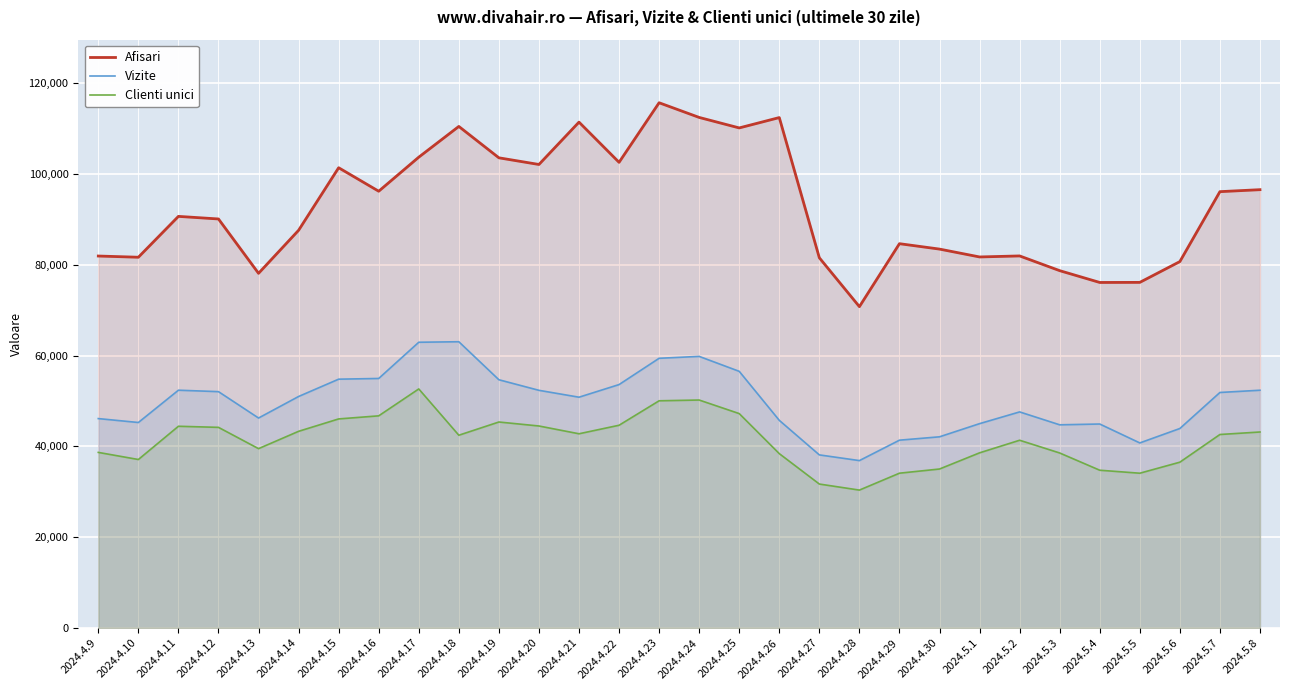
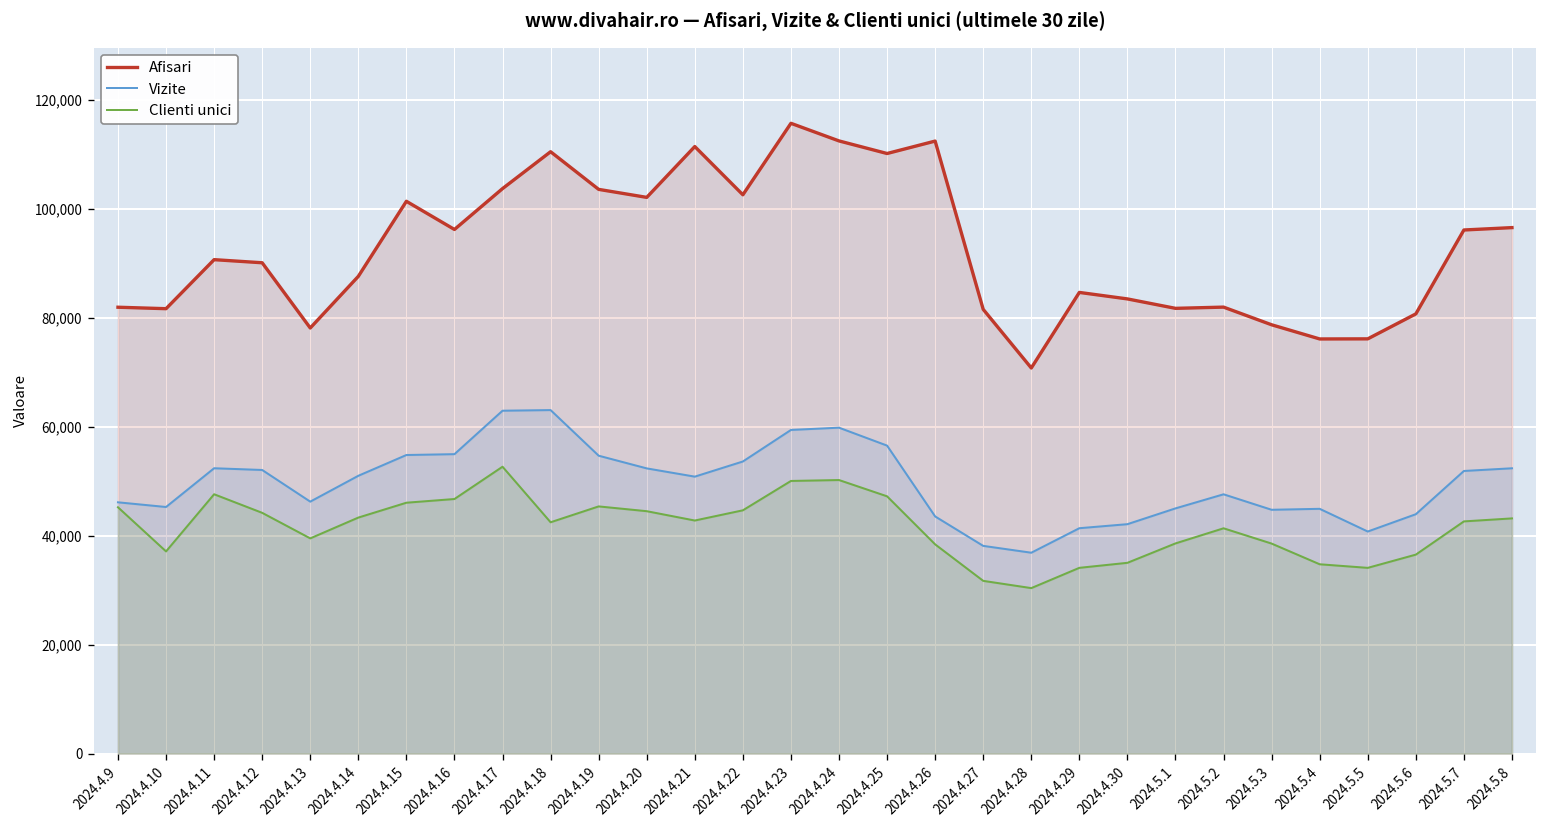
Clienti unici, 2024.4.9: 39,000 -> 45,000
Clienti unici, 2024.4.11: 44,000 -> 48,000
Vizite, 2024.4.26: 46,000 -> 44,000
